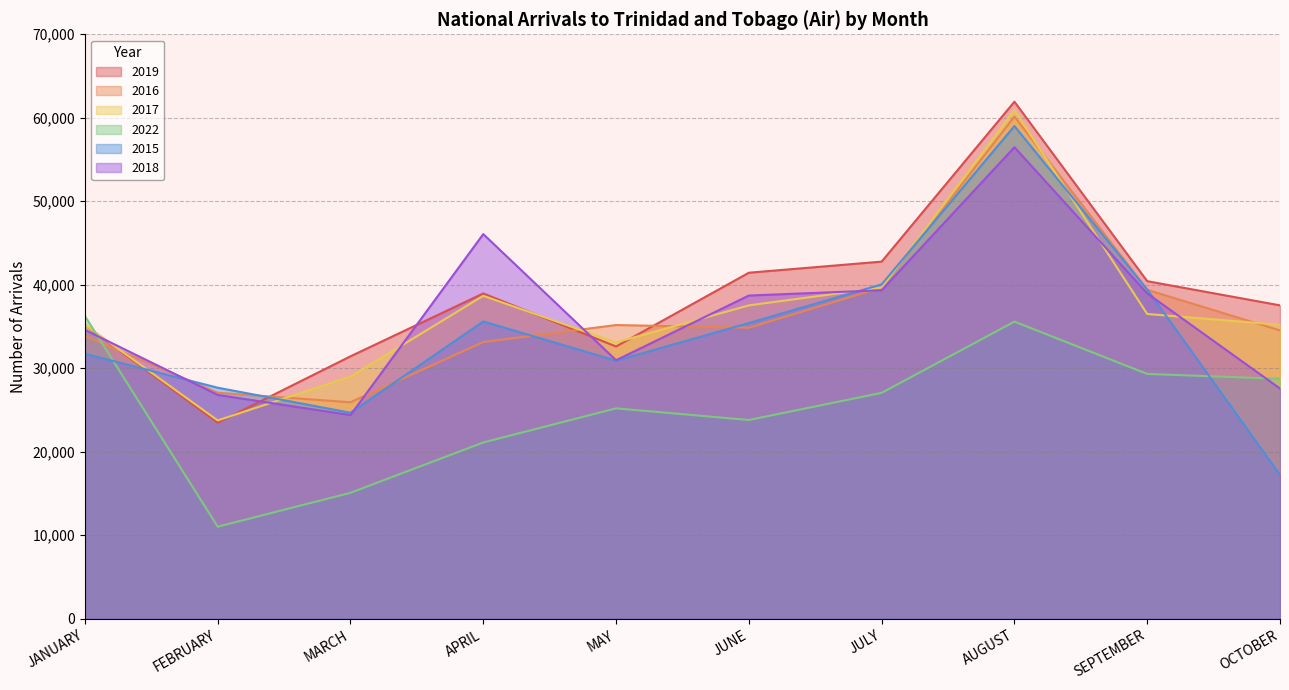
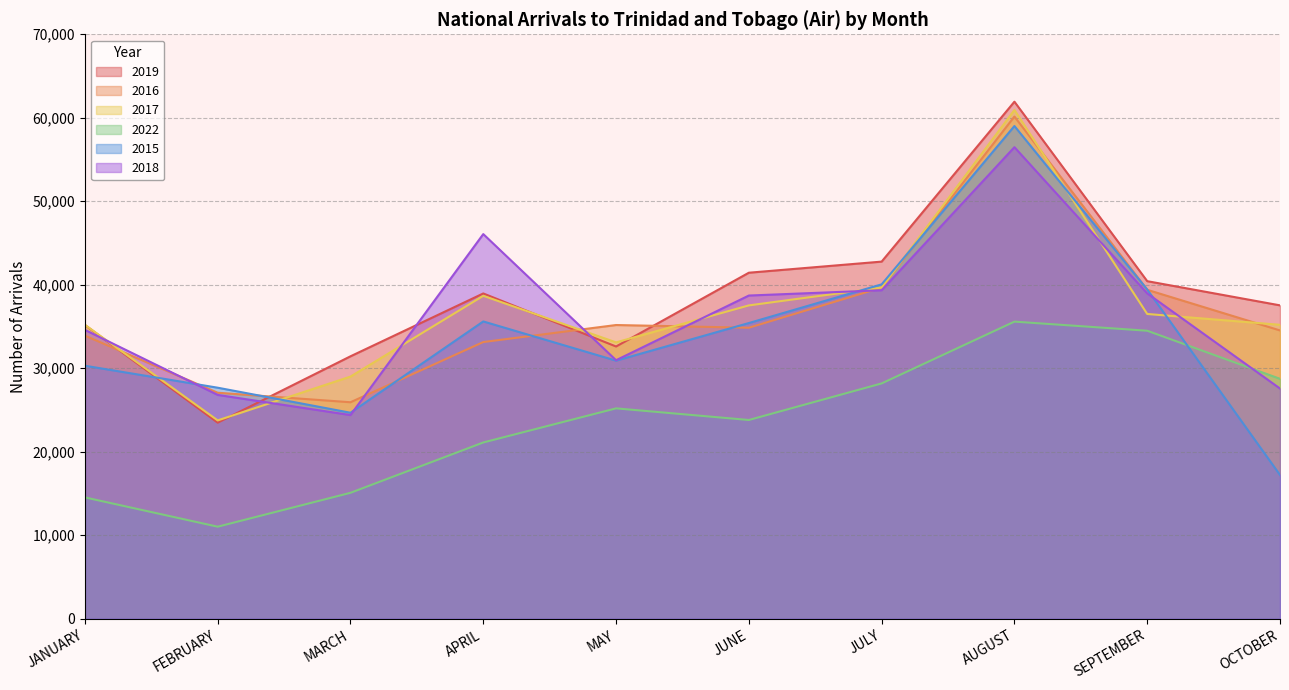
2022, JANUARY: 36,000 -> 15,000
2015, JANUARY: 32,000 -> 30,000
2022, JULY: 27,000 -> 28,000
2022, SEPTEMBER: 29,000 -> 34,000
